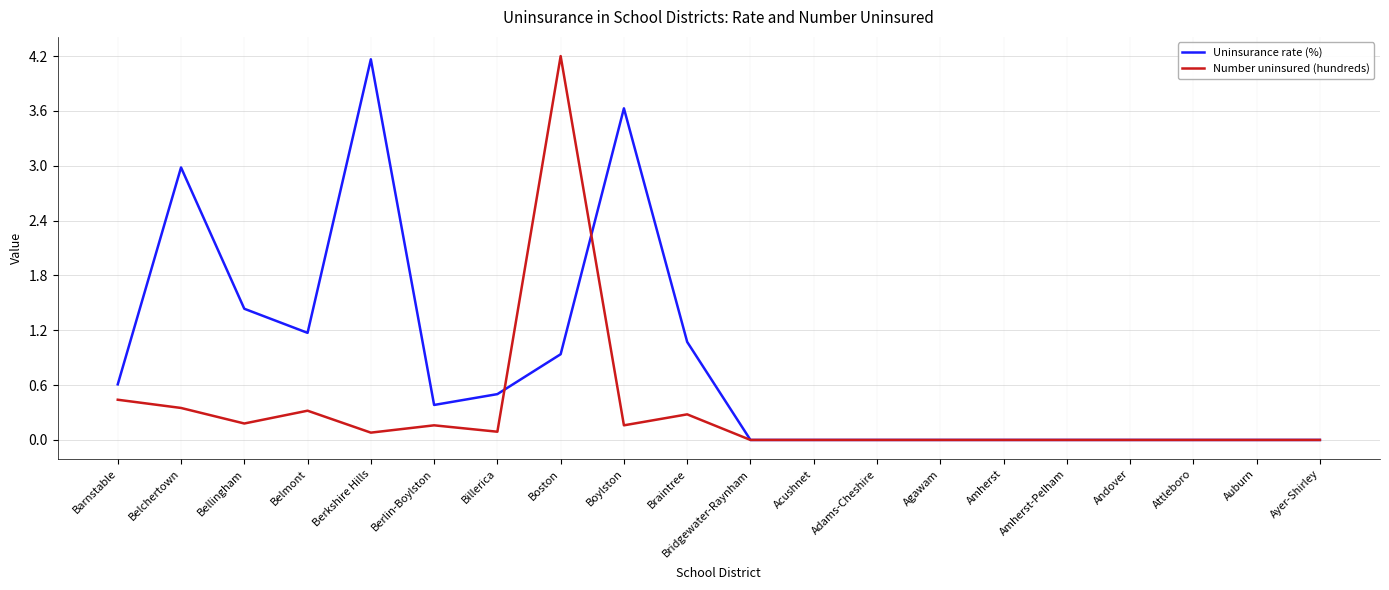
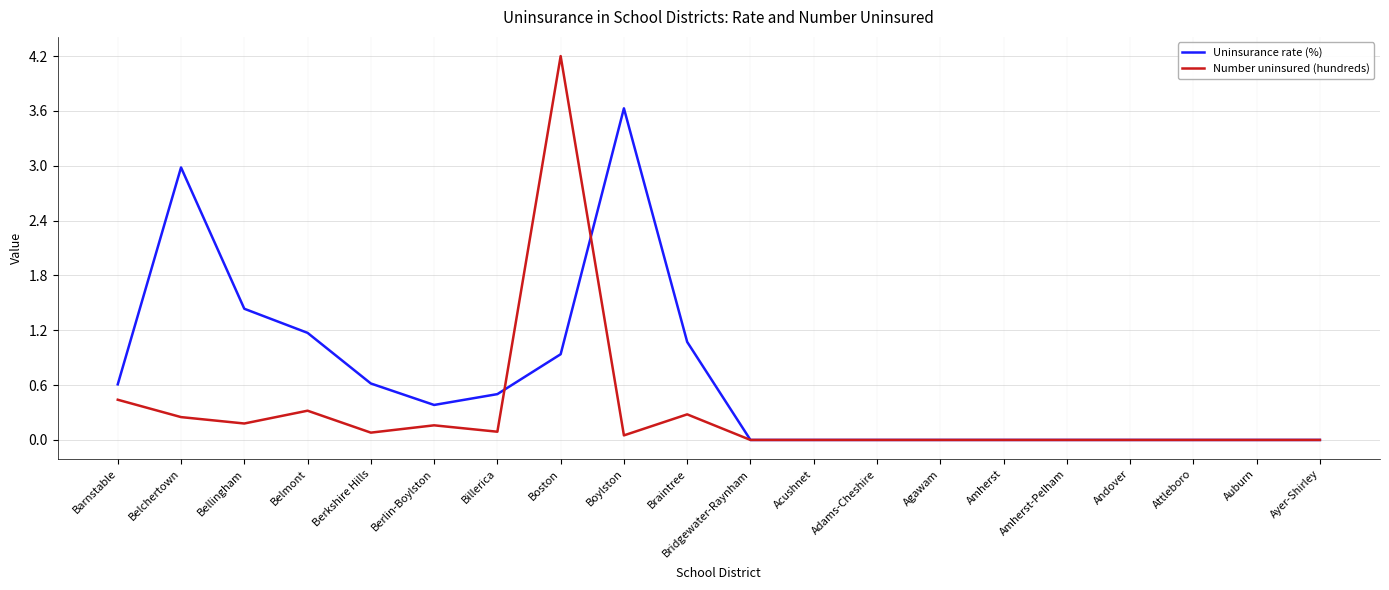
Number uninsured (hundreds), Belchertown: 0.4 -> 0.3
Uninsurance rate (%), Berkshire Hills: 4.2 -> 0.6
Number uninsured (hundreds), Boylston: 0.2 -> 0.1
